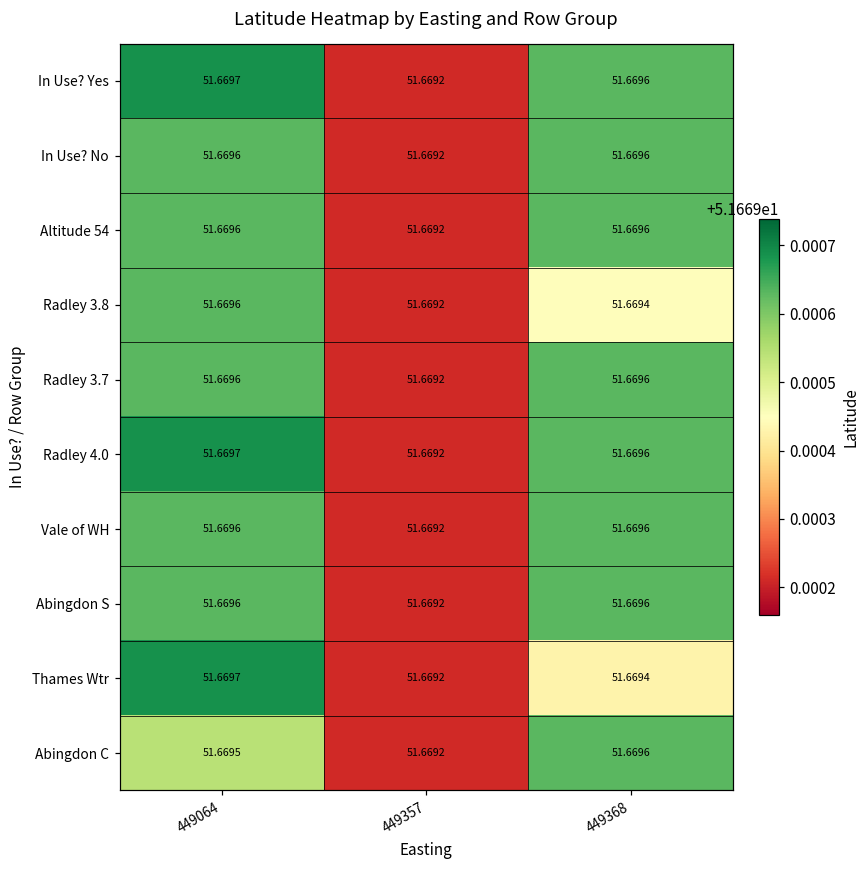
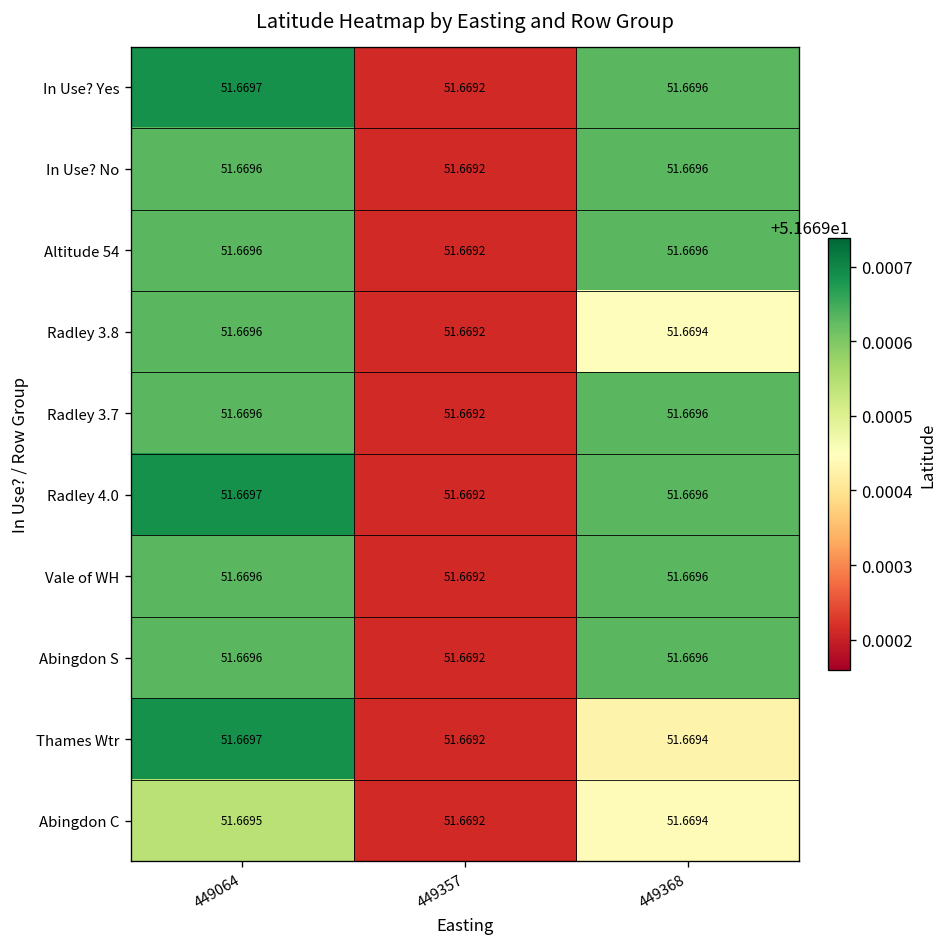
Abingdon C, 449368: 51.6696 -> 51.6694
